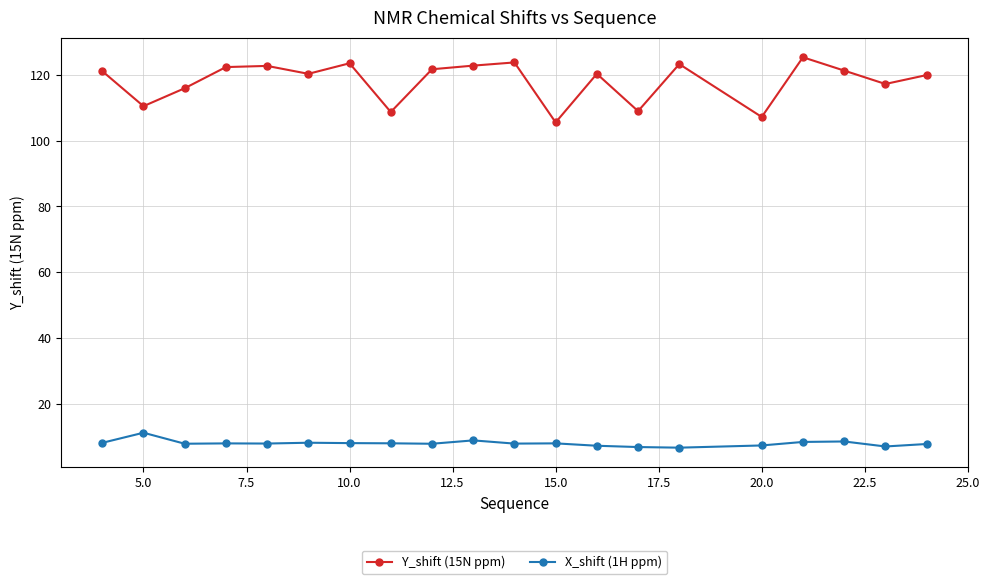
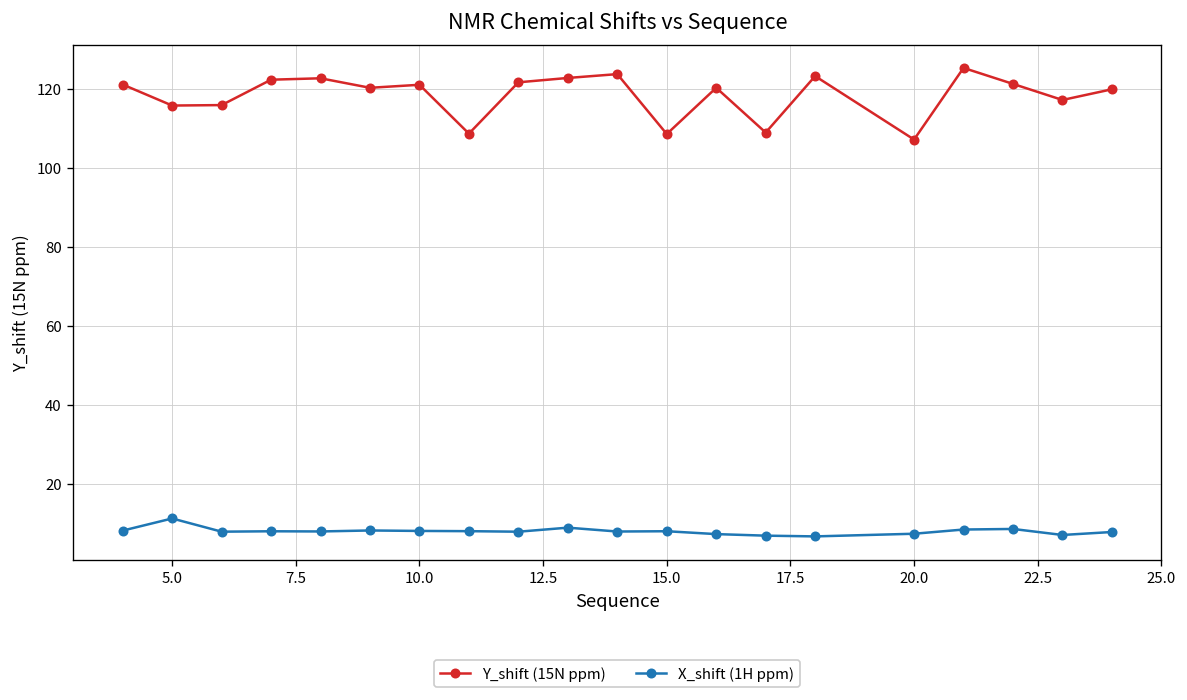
Y_shift (15N ppm), 5.0: 110 -> 116
Y_shift (15N ppm), 10.0: 124 -> 121
Y_shift (15N ppm), 15.0: 106 -> 109
